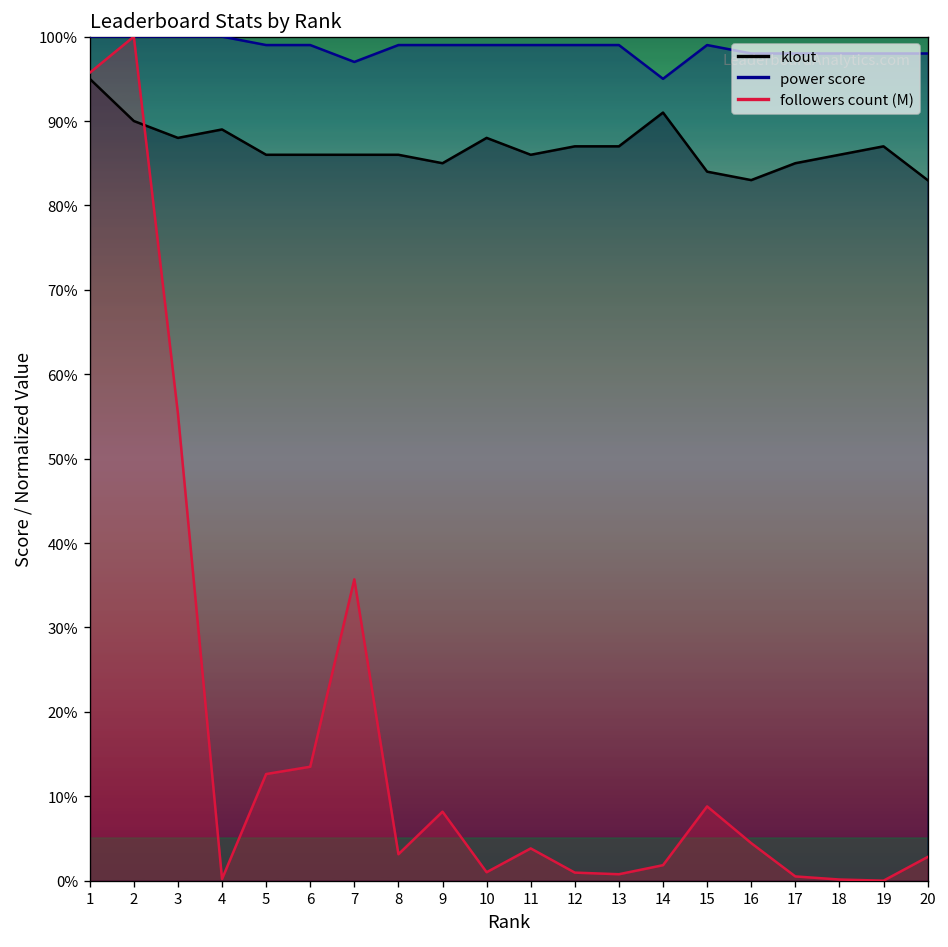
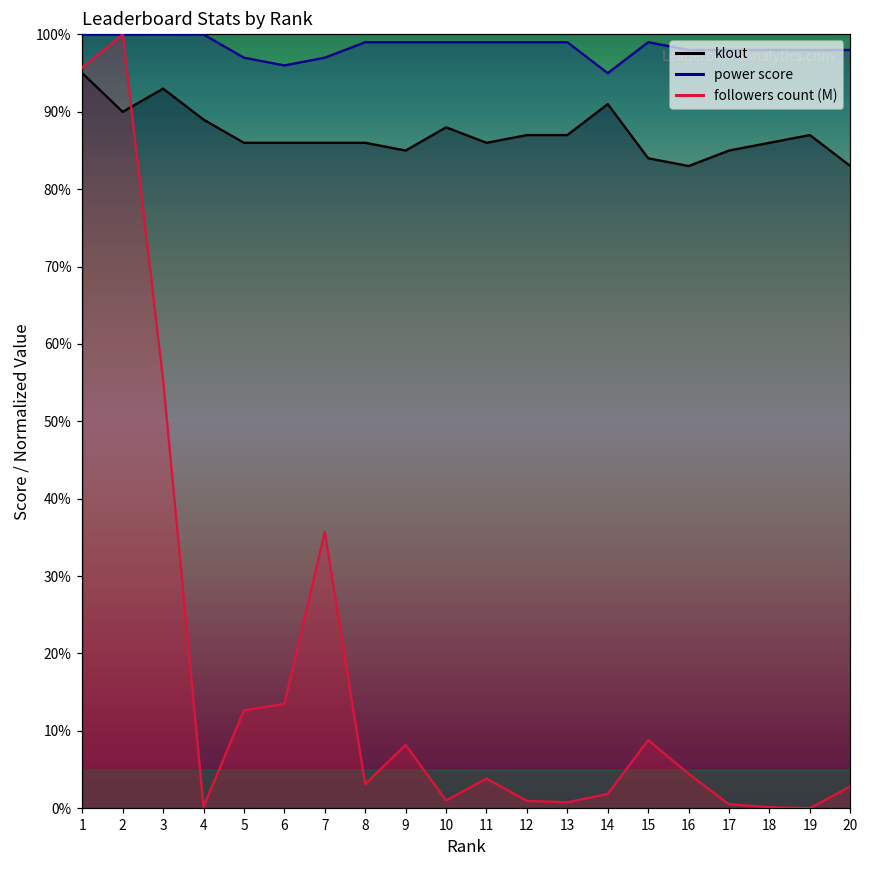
klout, 3: 88% -> 93%
power score, 5: 99% -> 97%
power score, 6: 99% -> 96%
